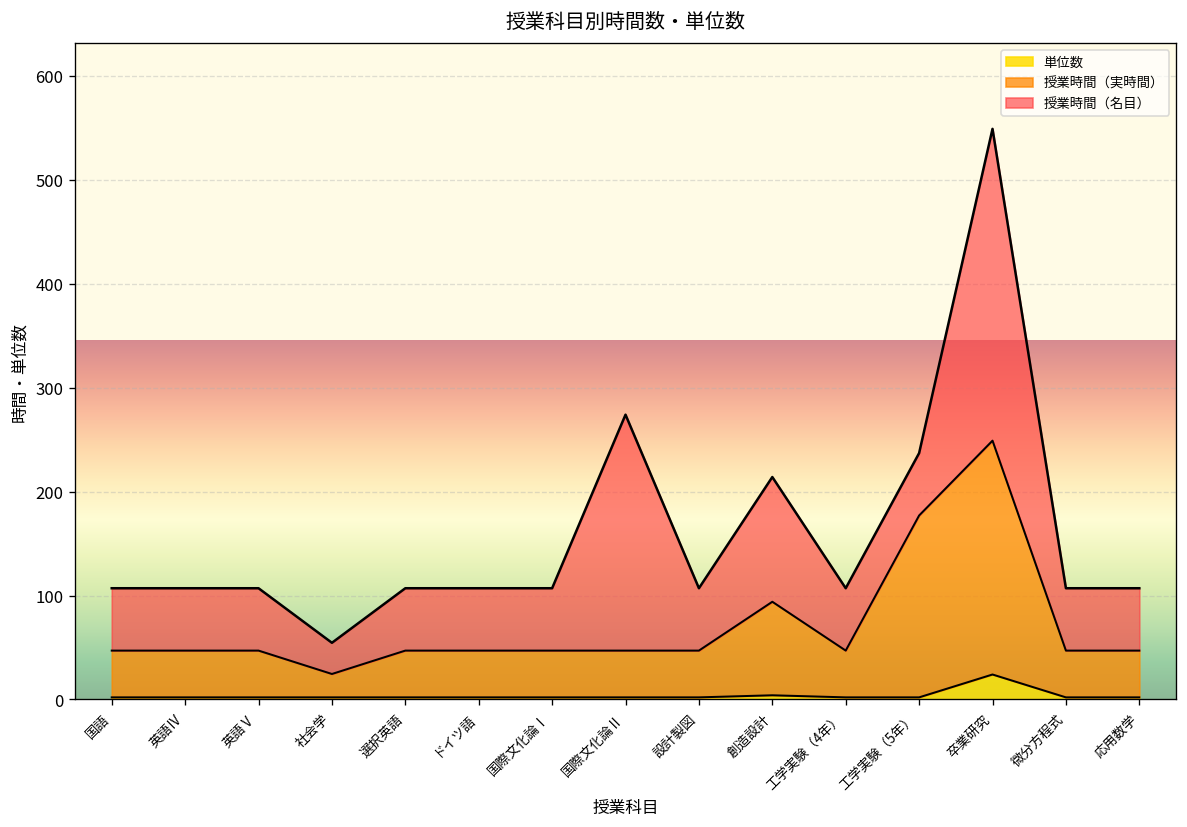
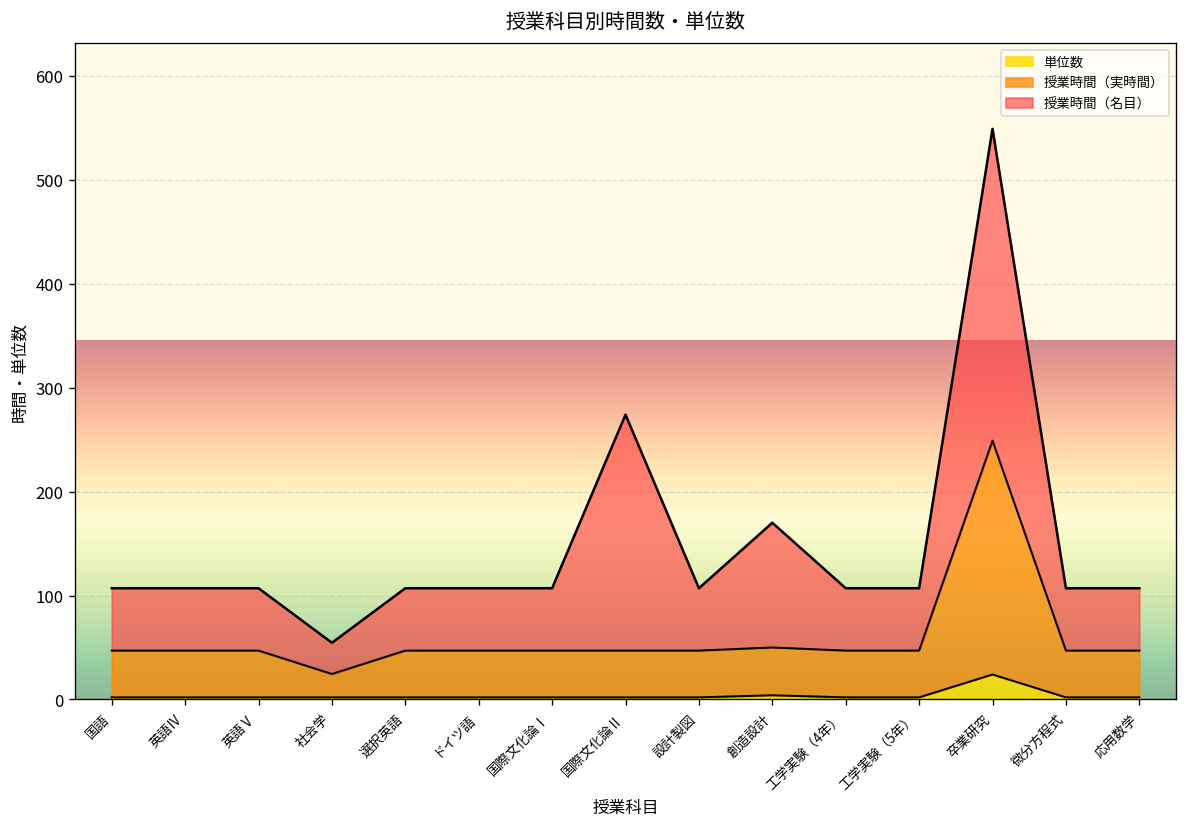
授業時間（実時間）, 創造設計: 90 -> 50
授業時間（実時間）, 工学実験（5年）: 180 -> 50
